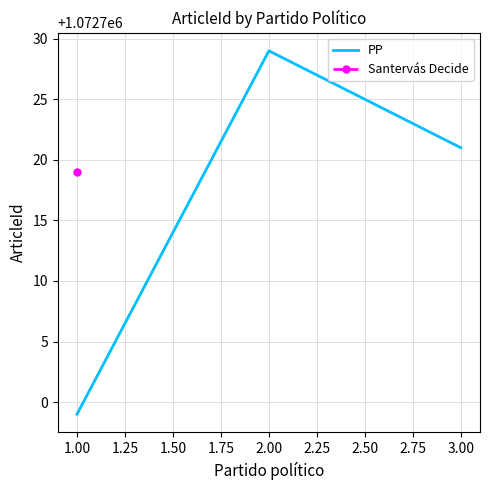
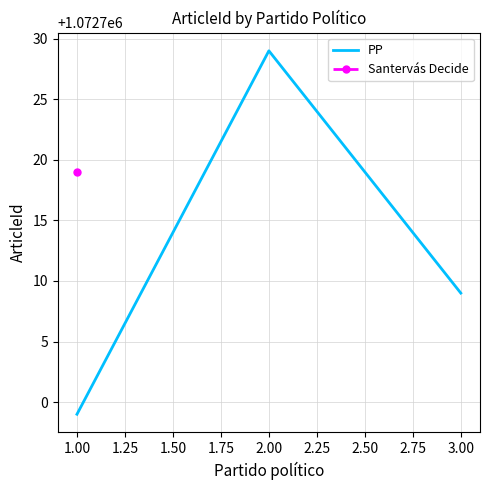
PP, 3.00: 1072721 -> 1072709
